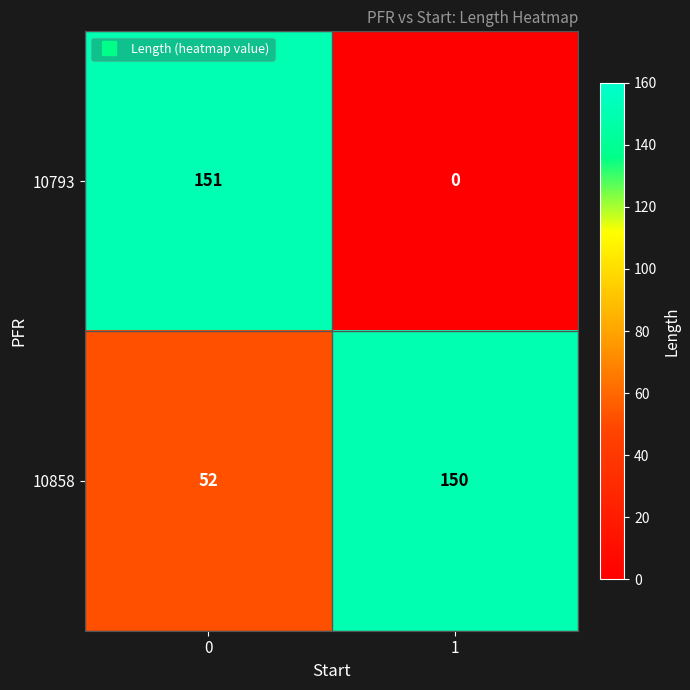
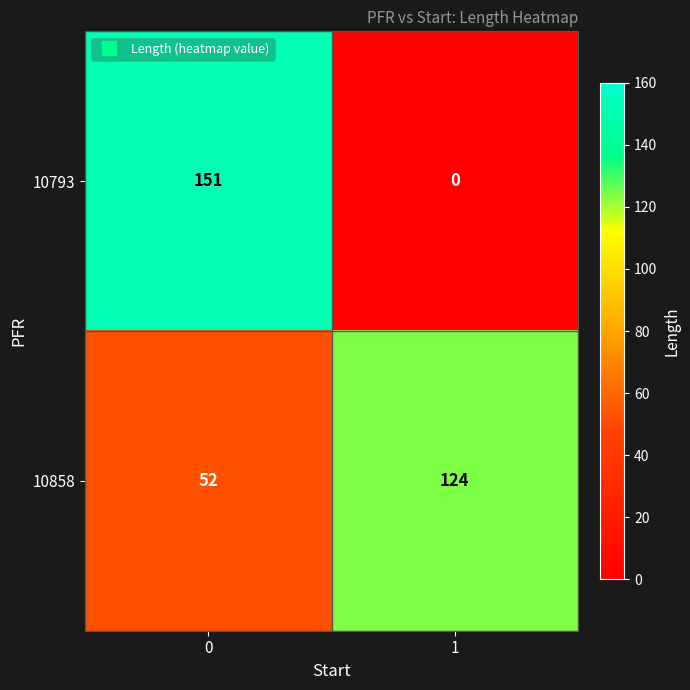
10858, 1: 150 -> 124
